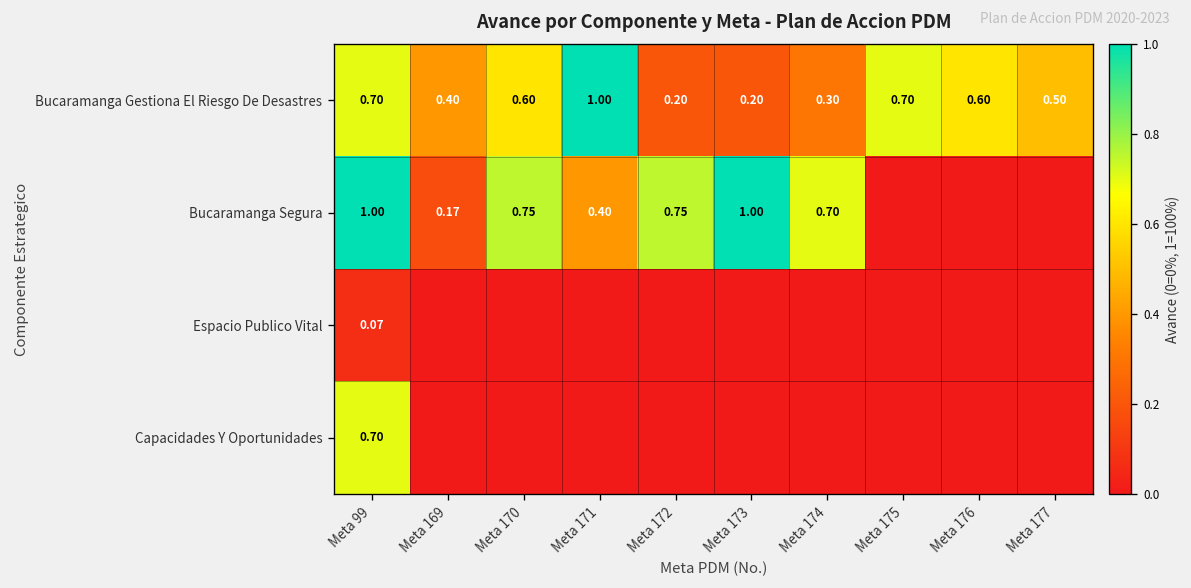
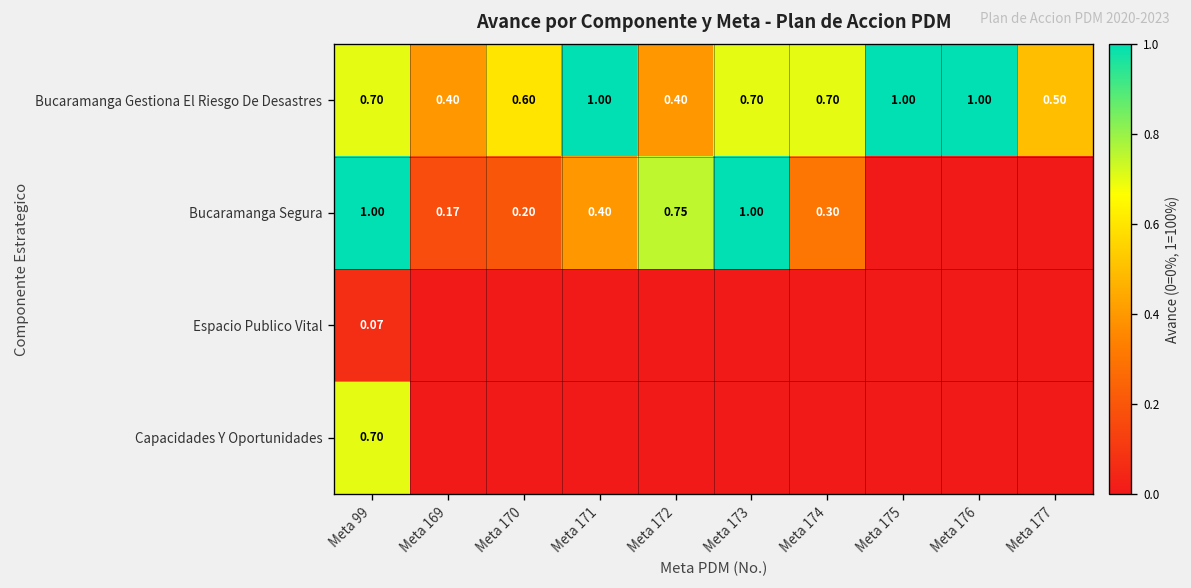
Bucaramanga Gestiona El Riesgo De Desastres, Meta 172: 0.20 -> 0.40
Bucaramanga Gestiona El Riesgo De Desastres, Meta 173: 0.20 -> 0.70
Bucaramanga Gestiona El Riesgo De Desastres, Meta 174: 0.30 -> 0.70
Bucaramanga Gestiona El Riesgo De Desastres, Meta 175: 0.70 -> 1.00
Bucaramanga Gestiona El Riesgo De Desastres, Meta 176: 0.60 -> 1.00
Bucaramanga Segura, Meta 170: 0.75 -> 0.20
Bucaramanga Segura, Meta 174: 0.70 -> 0.30
